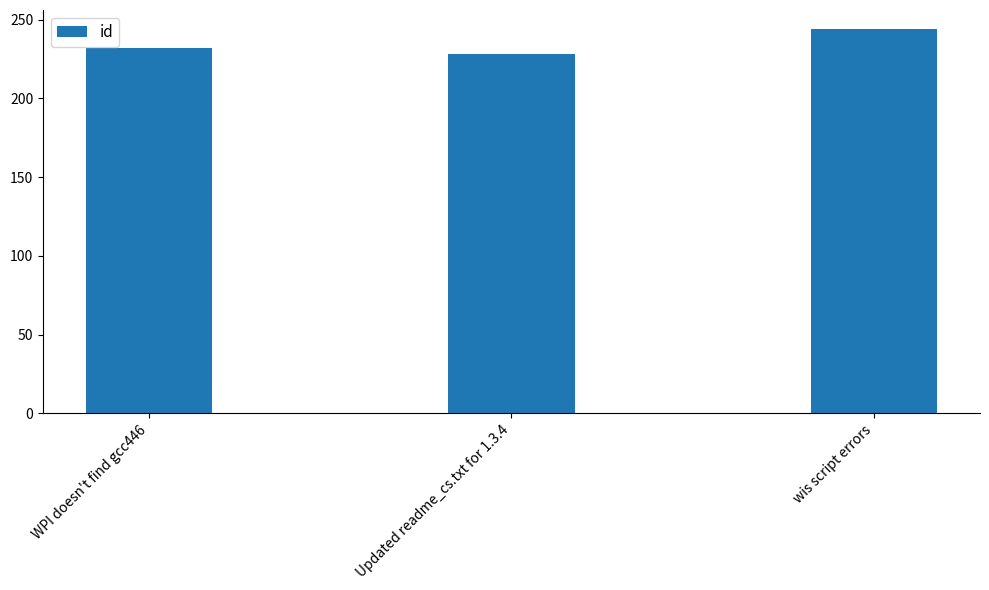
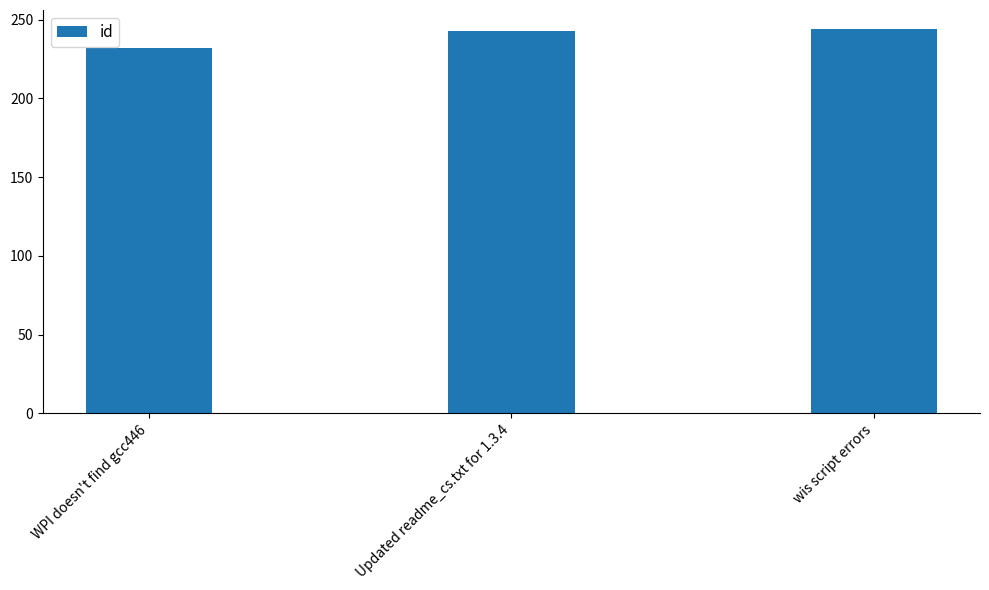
Updated readme_cs.txt for 1.3.4: 228 -> 243
